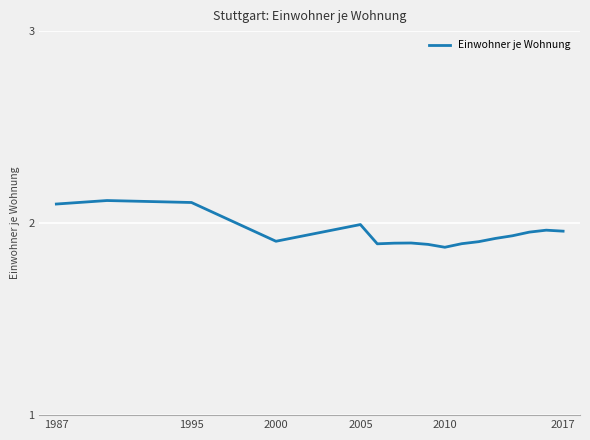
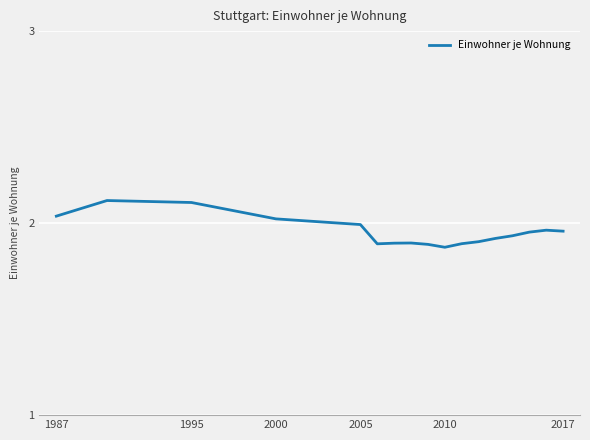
1987: 2.10 -> 2.04
2000: 1.91 -> 2.02
